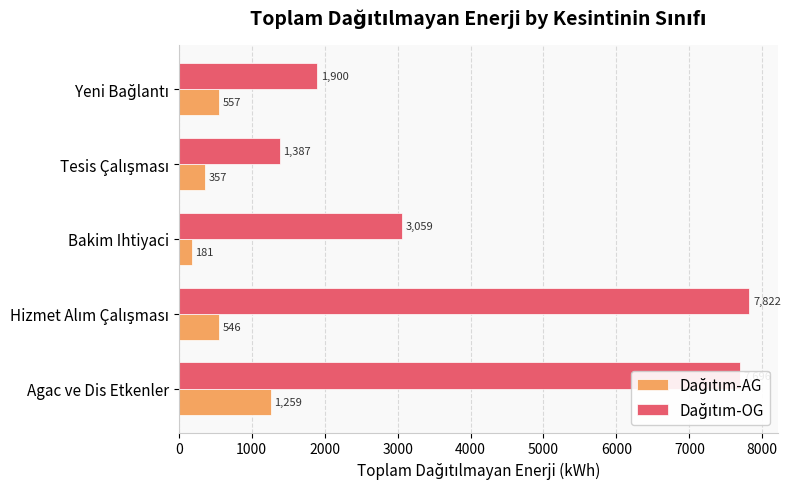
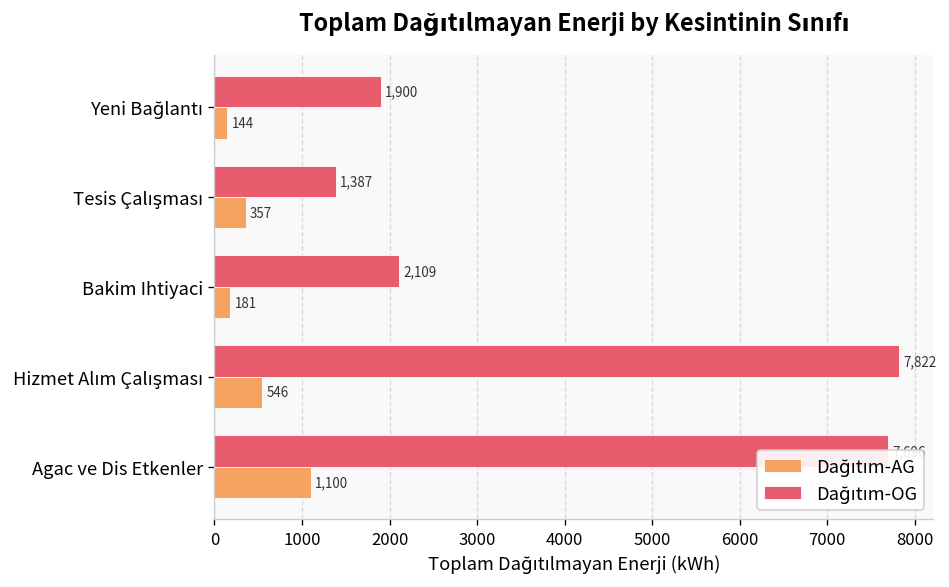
Dağıtım-AG, Yeni Bağlantı: 557 -> 144
Dağıtım-OG, Bakim Ihtiyaci: 3,059 -> 2,109
Dağıtım-AG, Agac ve Dis Etkenler: 1,259 -> 1,100
